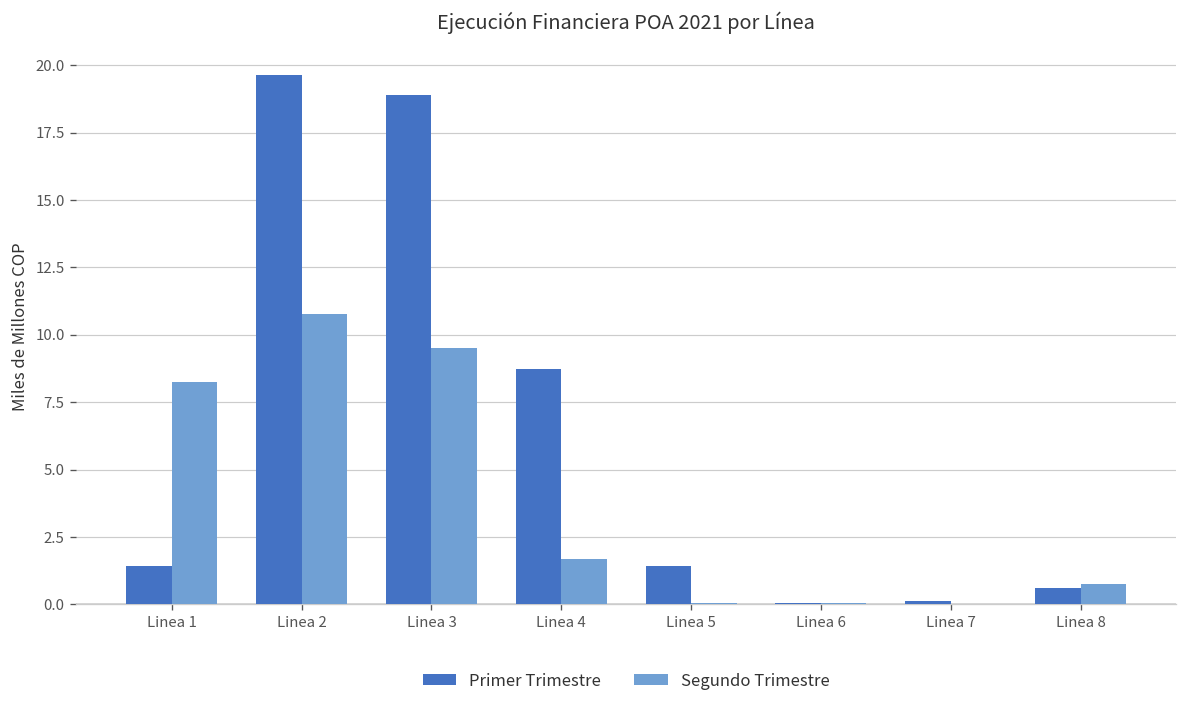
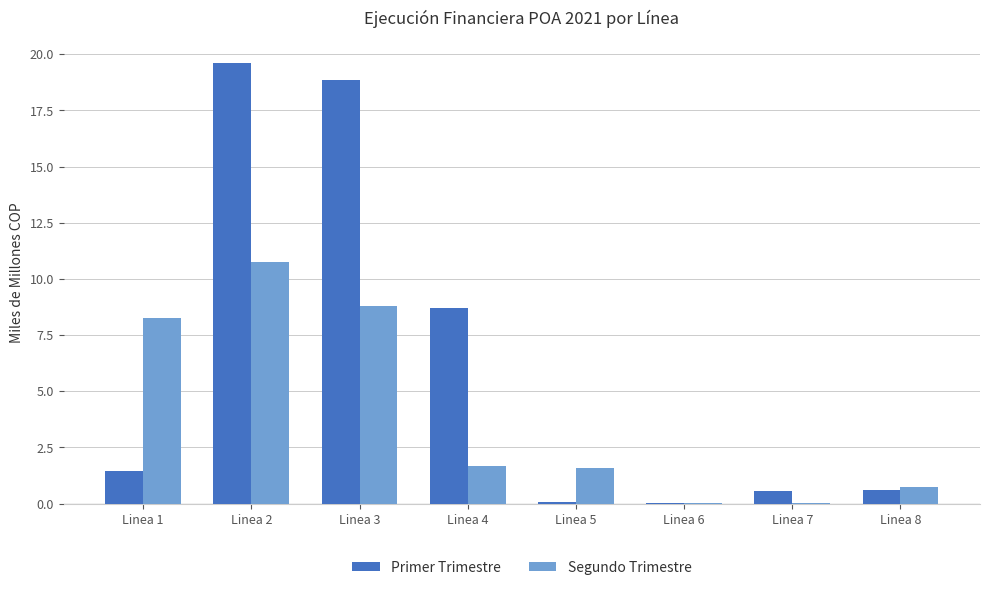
Segundo Trimestre, Linea 3: 9.5 -> 8.8
Primer Trimestre, Linea 5: 1.4 -> 0.1
Segundo Trimestre, Linea 5: 0.1 -> 1.6
Primer Trimestre, Linea 7: 0.1 -> 0.6
